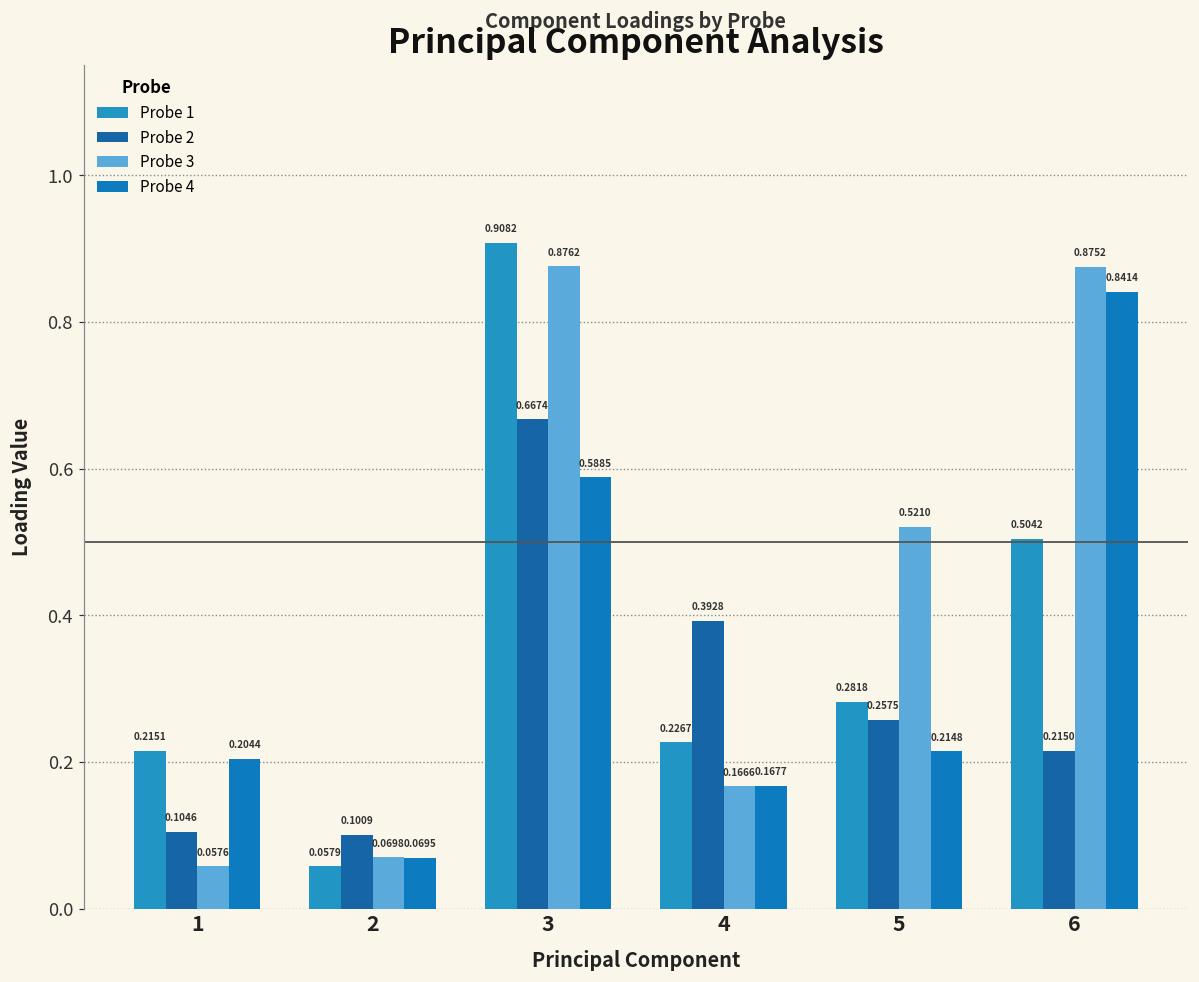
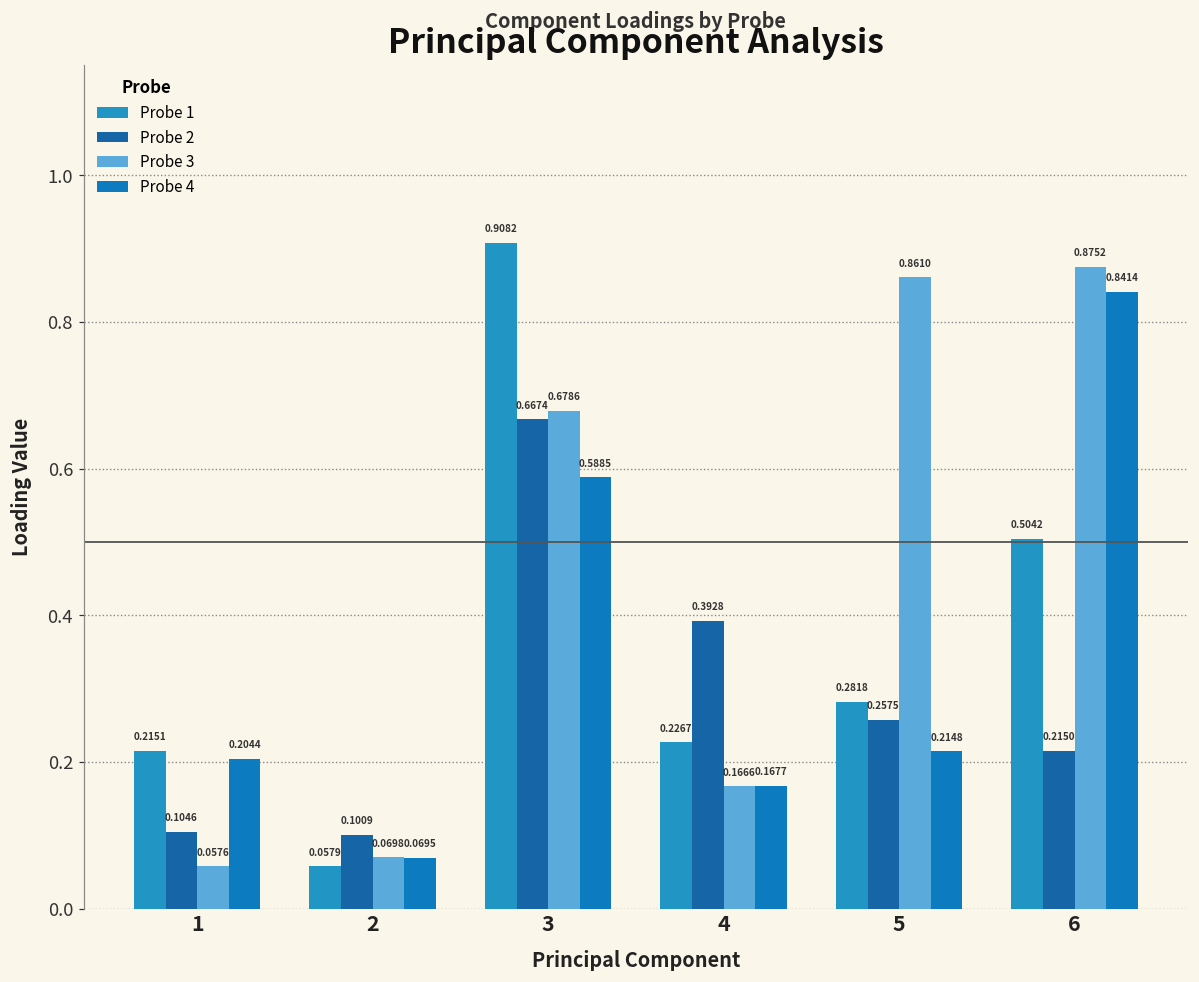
Probe 3, 3: 0.8762 -> 0.6786
Probe 3, 5: 0.5210 -> 0.8610
